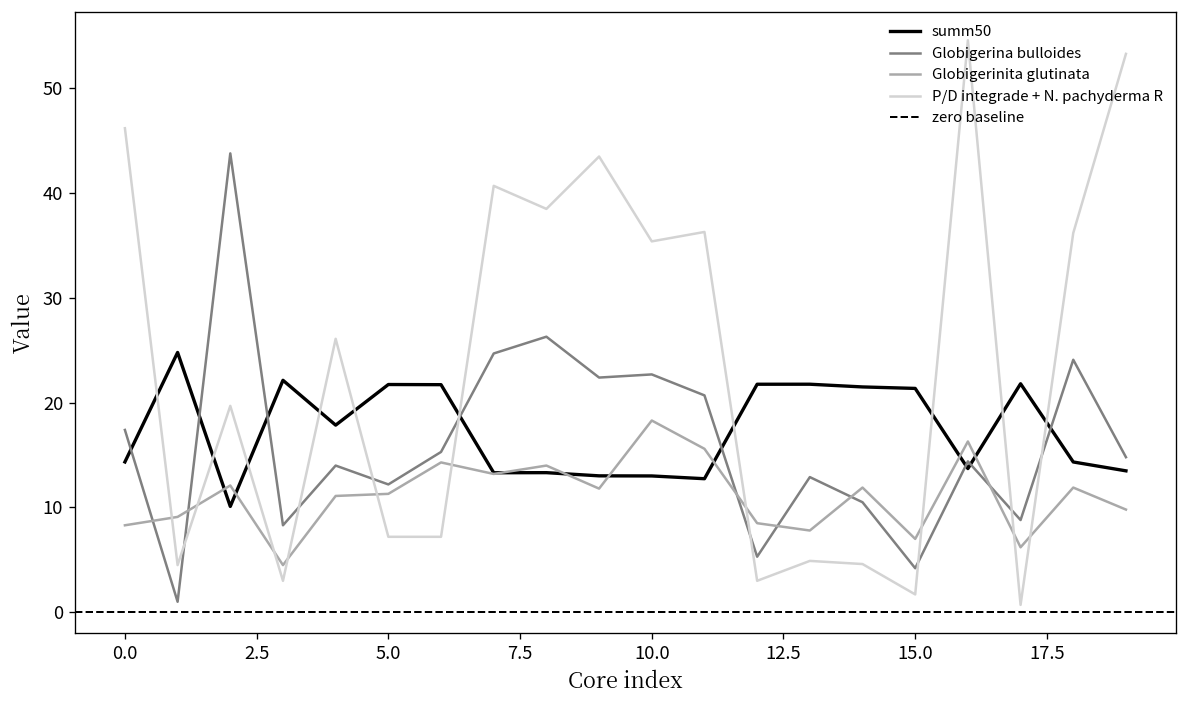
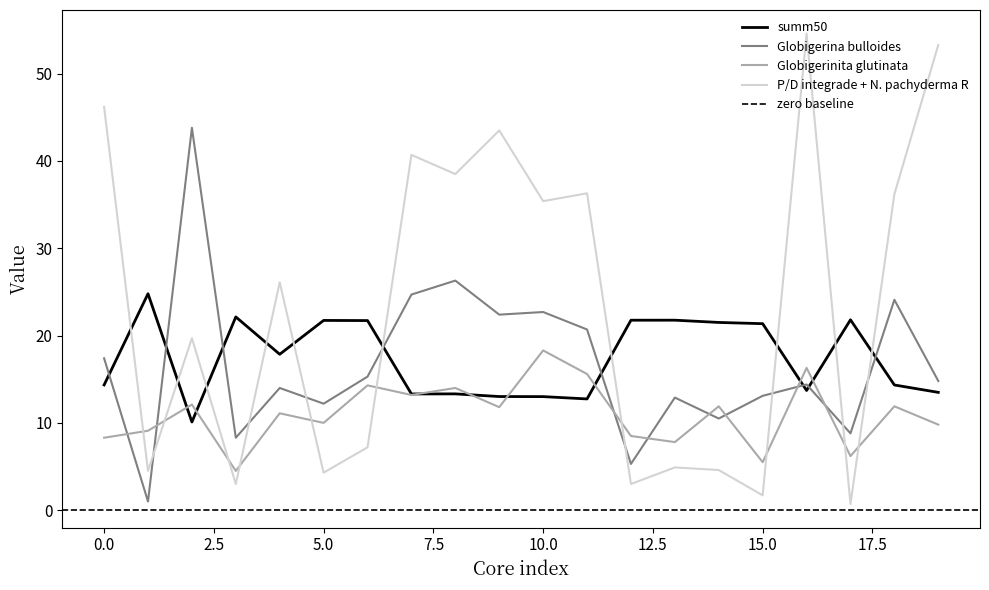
Globigerinita glutinata, 5.0: 11 -> 10
P/D integrade + N. pachyderma R, 5.0: 7 -> 4
Globigerina bulloides, 15.0: 4 -> 13
Globigerinita glutinata, 15.0: 7 -> 6
